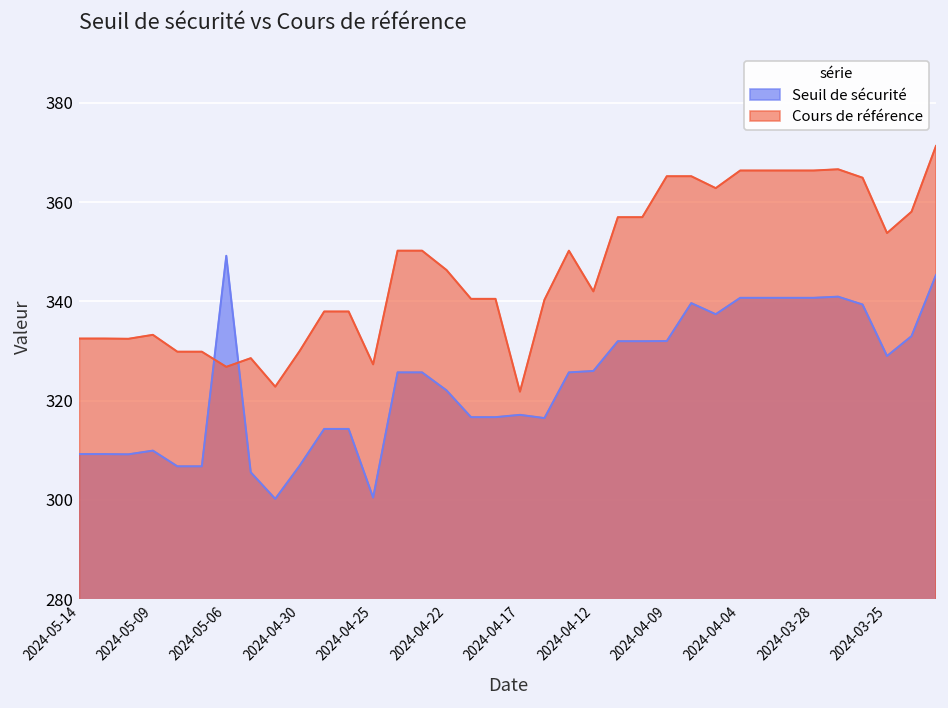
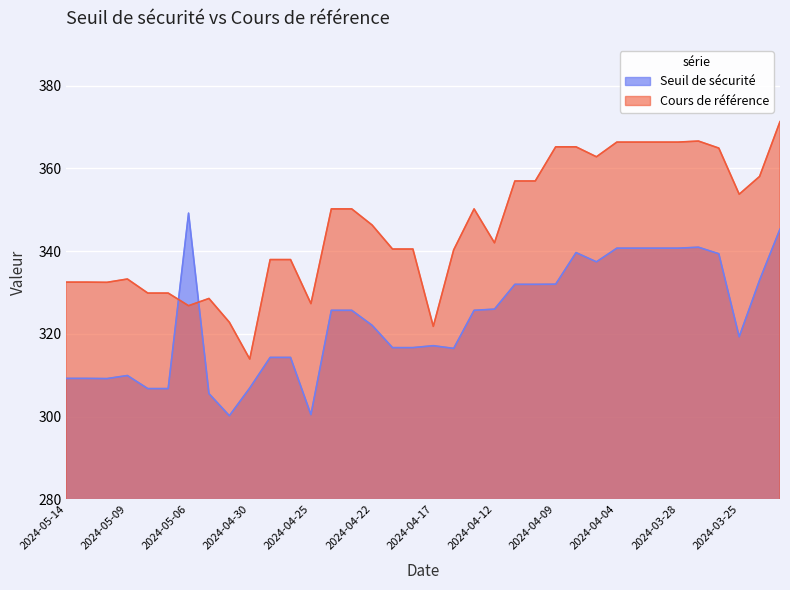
Cours de référence, 2024-04-30: 330 -> 314
Seuil de sécurité, 2024-03-25: 329 -> 319
